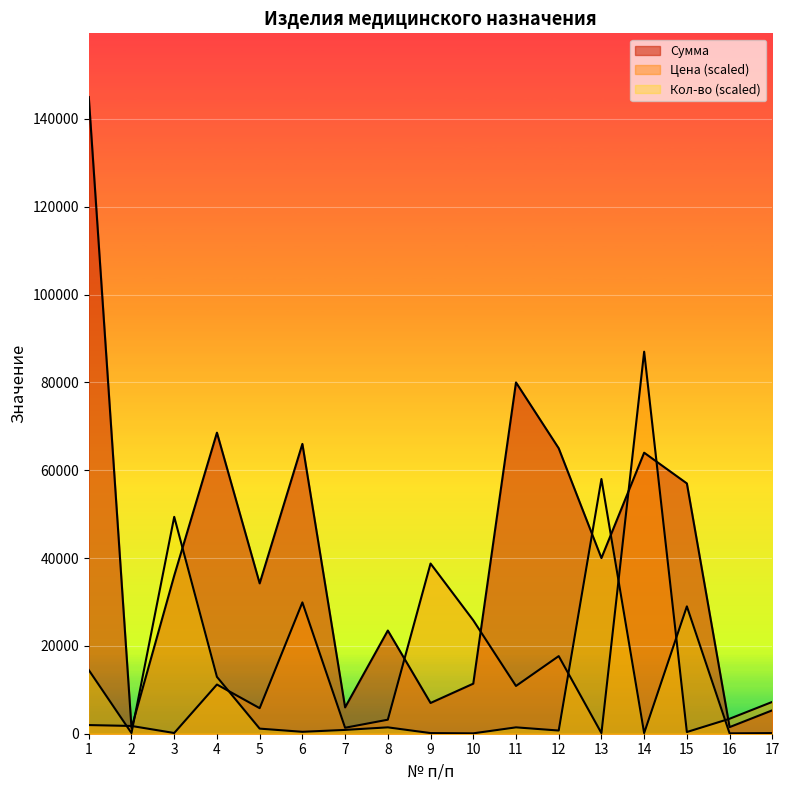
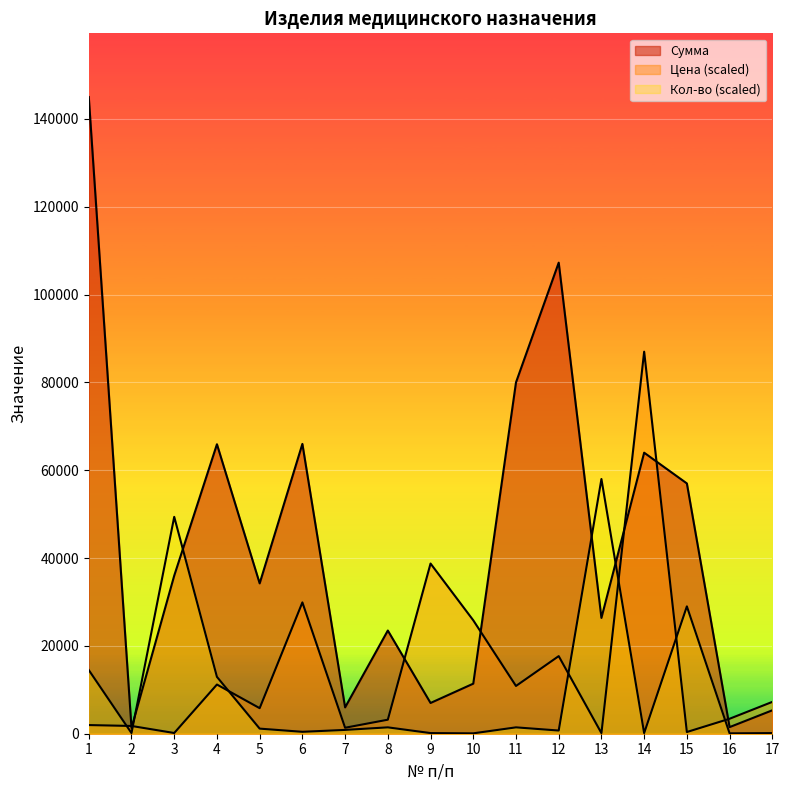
Сумма, 4: 69000 -> 66000
Сумма, 12: 65000 -> 107000
Сумма, 13: 40000 -> 26000
